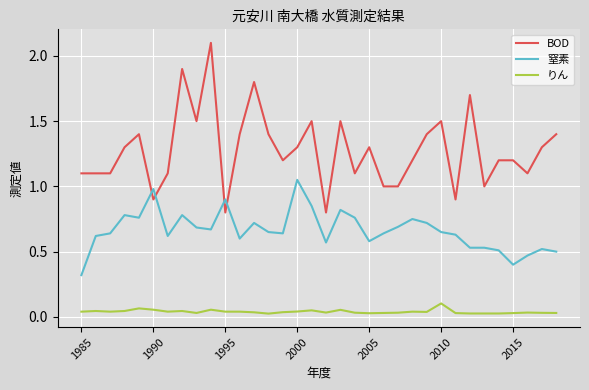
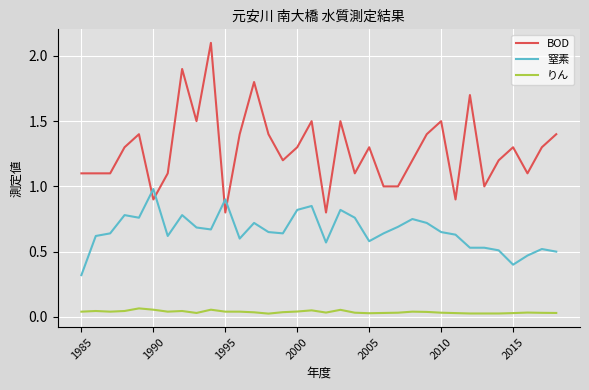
窒素, 2000: 1.05 -> 0.82
りん, 2010: 0.10 -> 0.03
BOD, 2015: 1.2 -> 1.3
